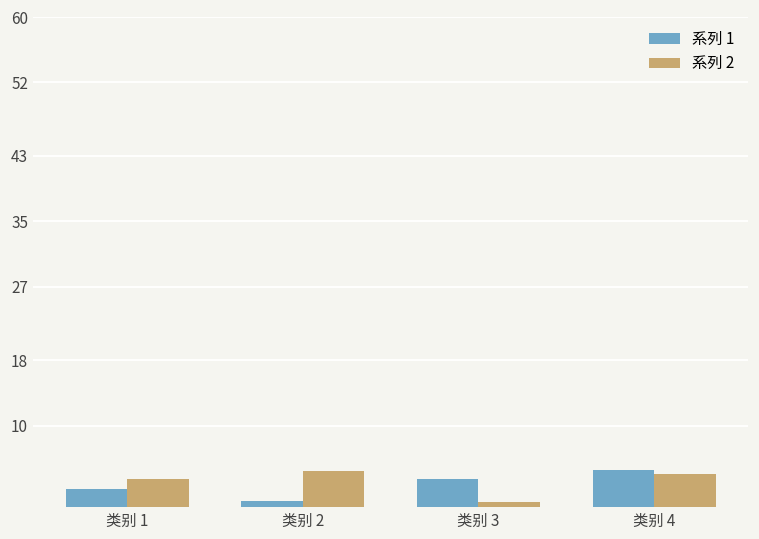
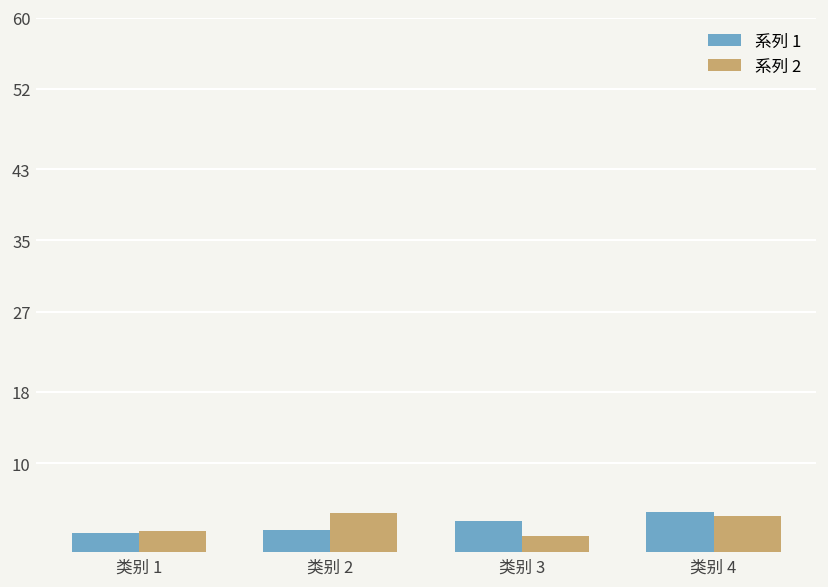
系列 2, 类别 1: 4 -> 2
系列 1, 类别 2: 1 -> 3
系列 2, 类别 3: 1 -> 2
